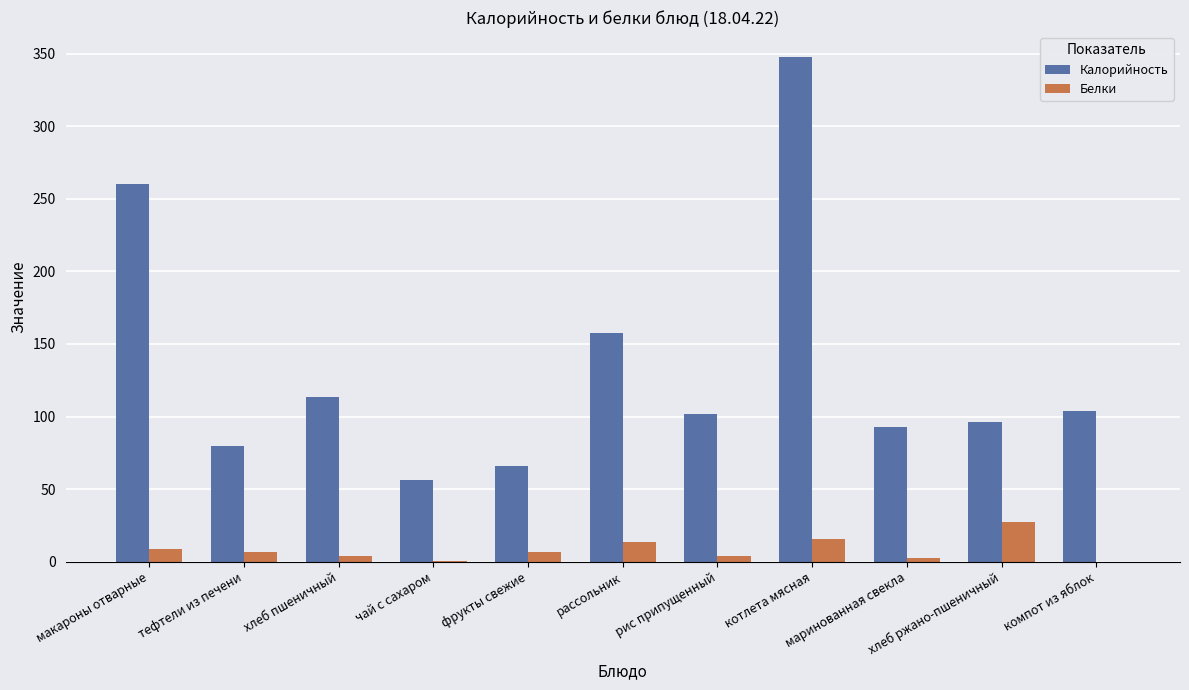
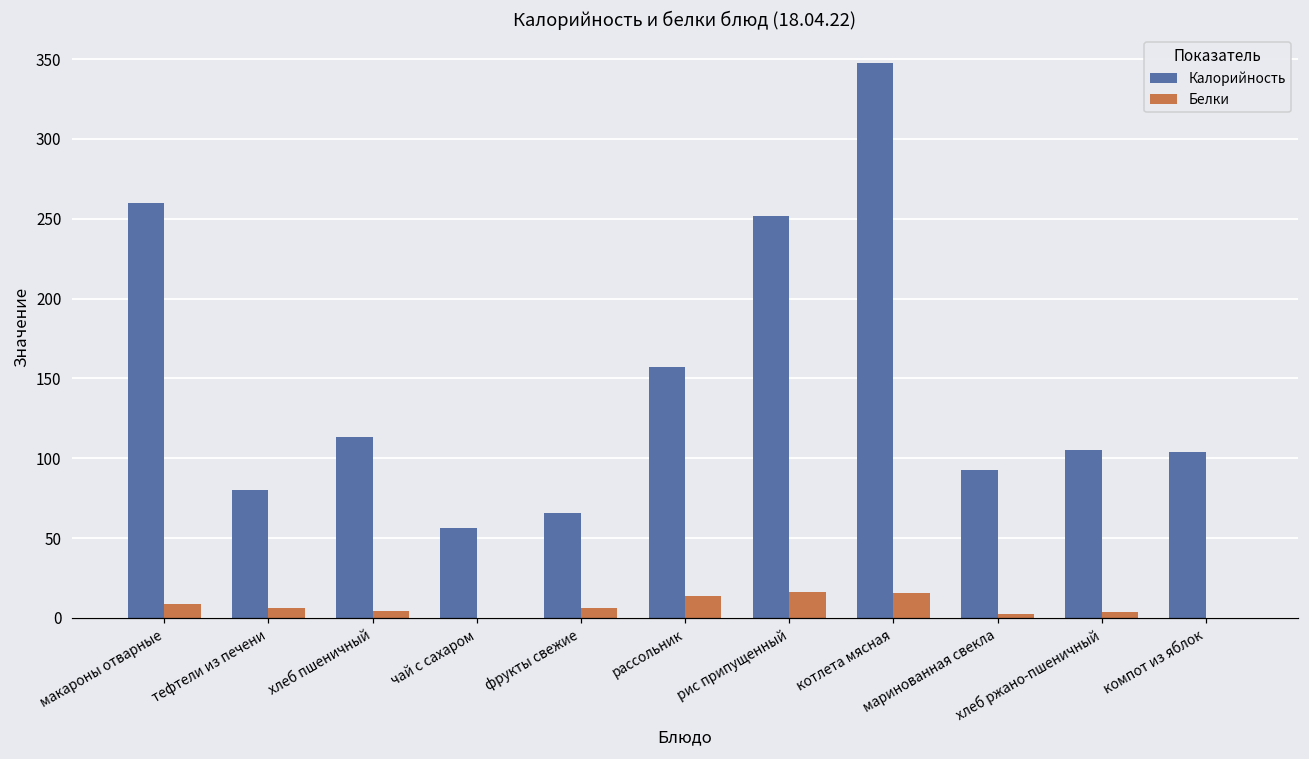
Калорийность, рис припущенный: 102 -> 252
Белки, рис припущенный: 4 -> 17
Калорийность, хлеб ржано-пшеничный: 97 -> 105
Белки, хлеб ржано-пшеничный: 28 -> 4
